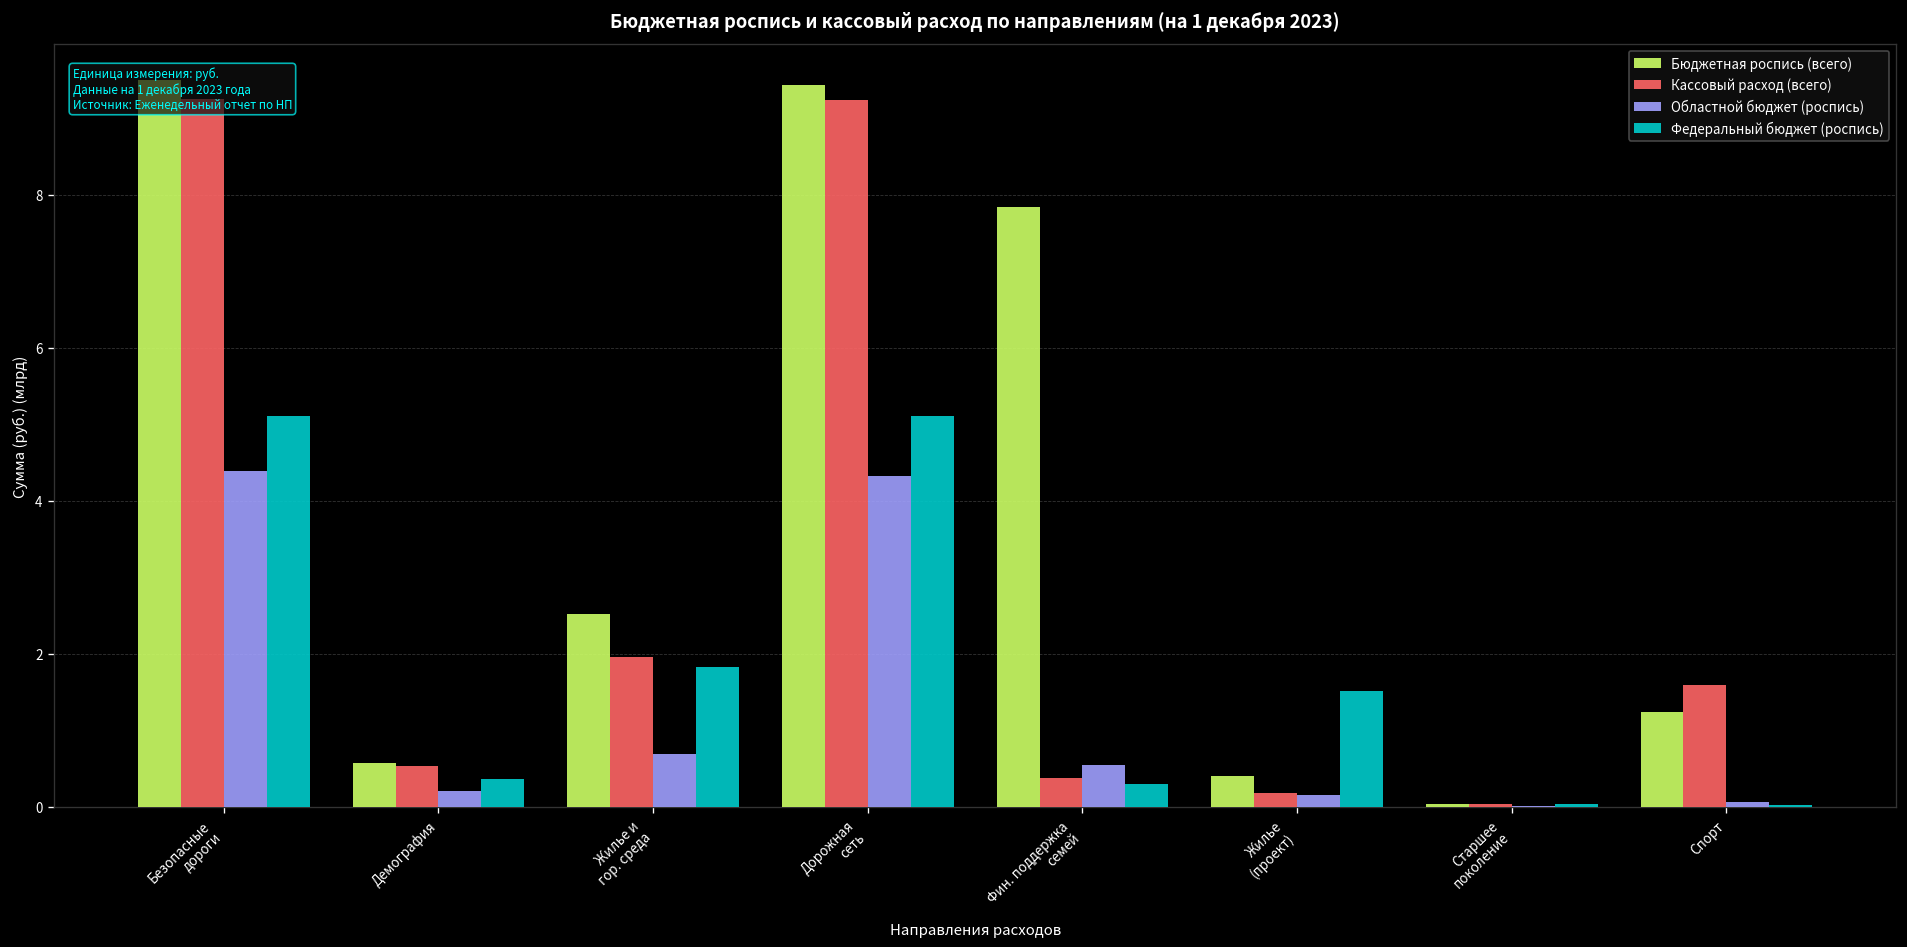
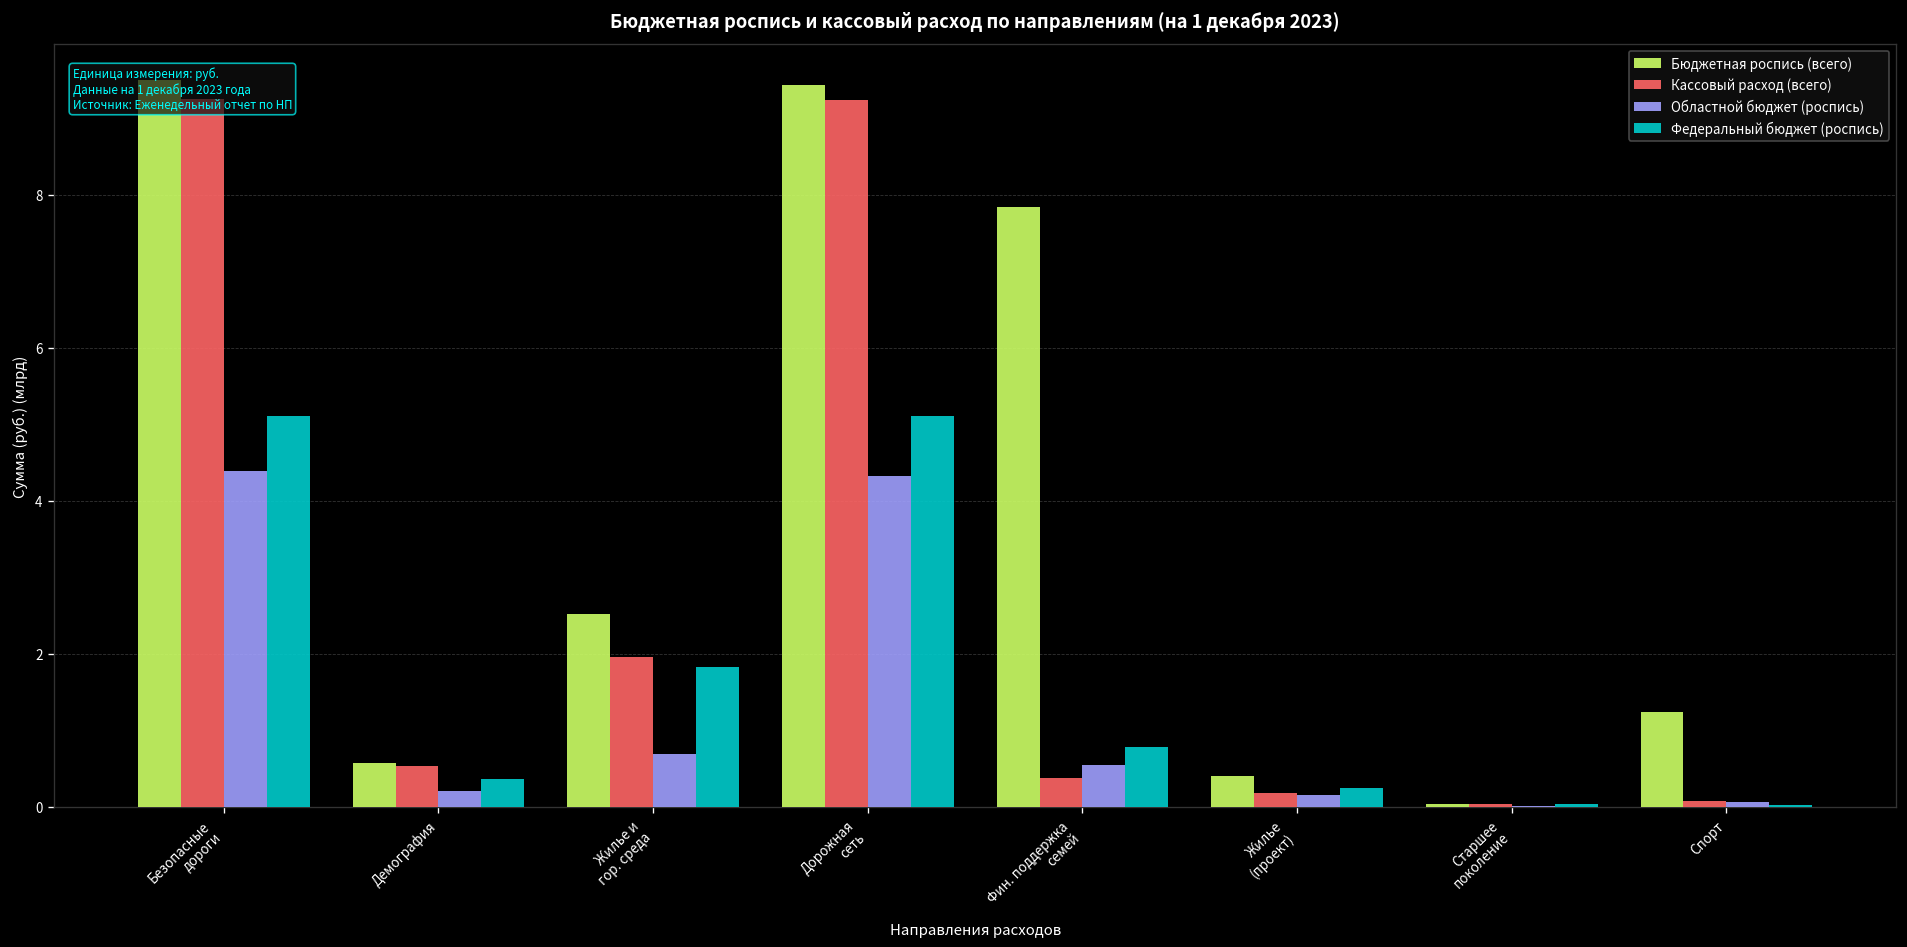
Федеральный бюджет (роспись), Фин. поддержка семей: 0.3 -> 0.8
Федеральный бюджет (роспись), Жилье (проект): 1.5 -> 0.2
Кассовый расход (всего), Спорт: 1.6 -> 0.1
